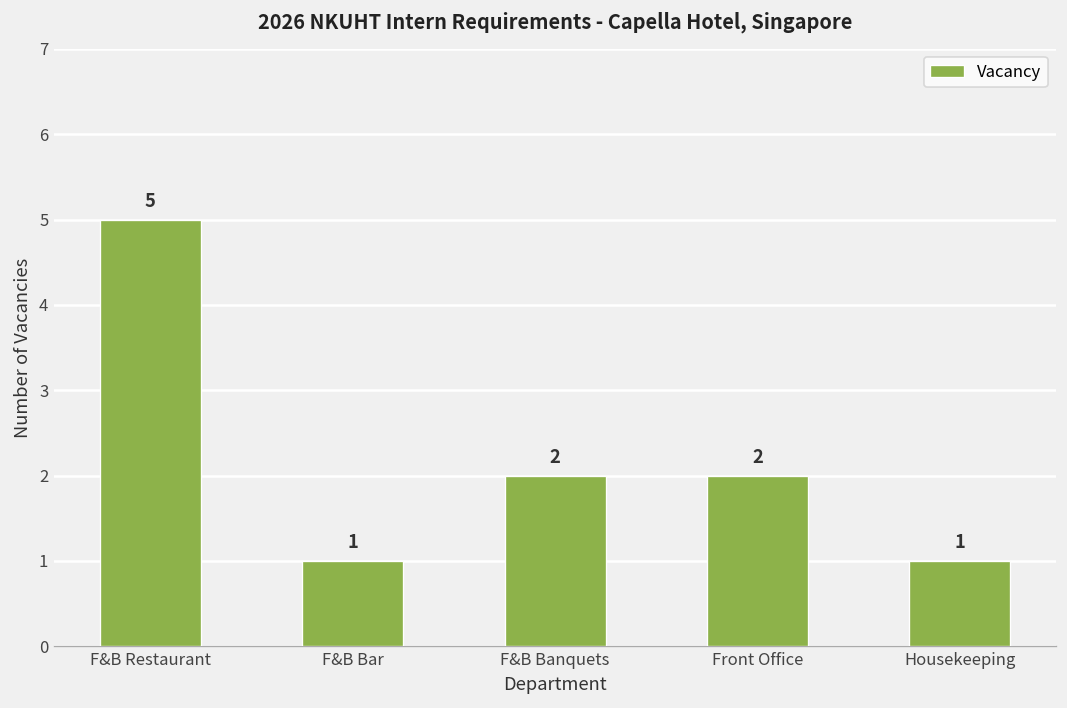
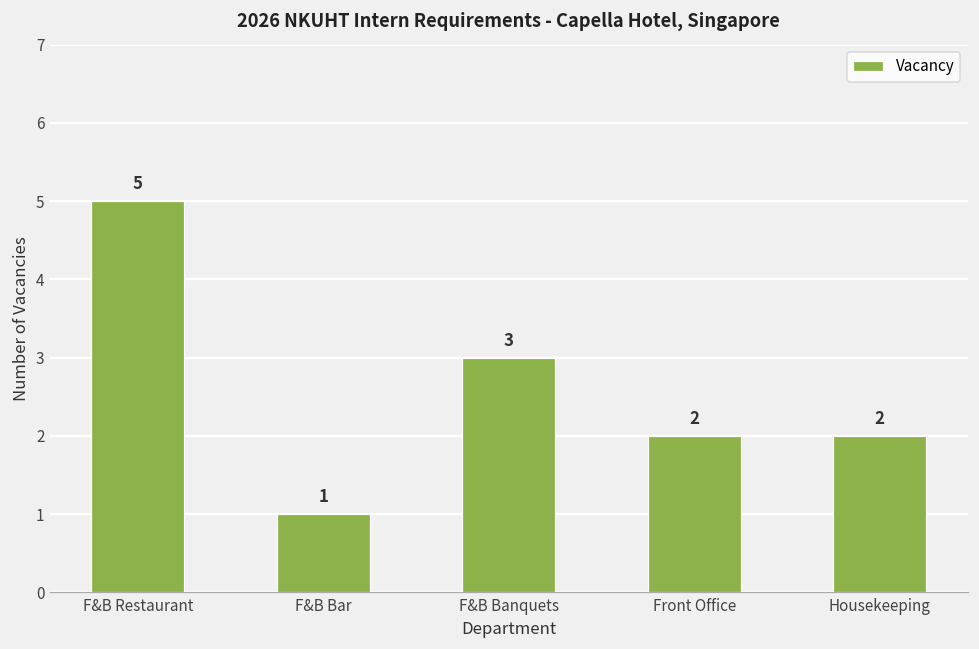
F&B Banquets: 2 -> 3
Housekeeping: 1 -> 2
